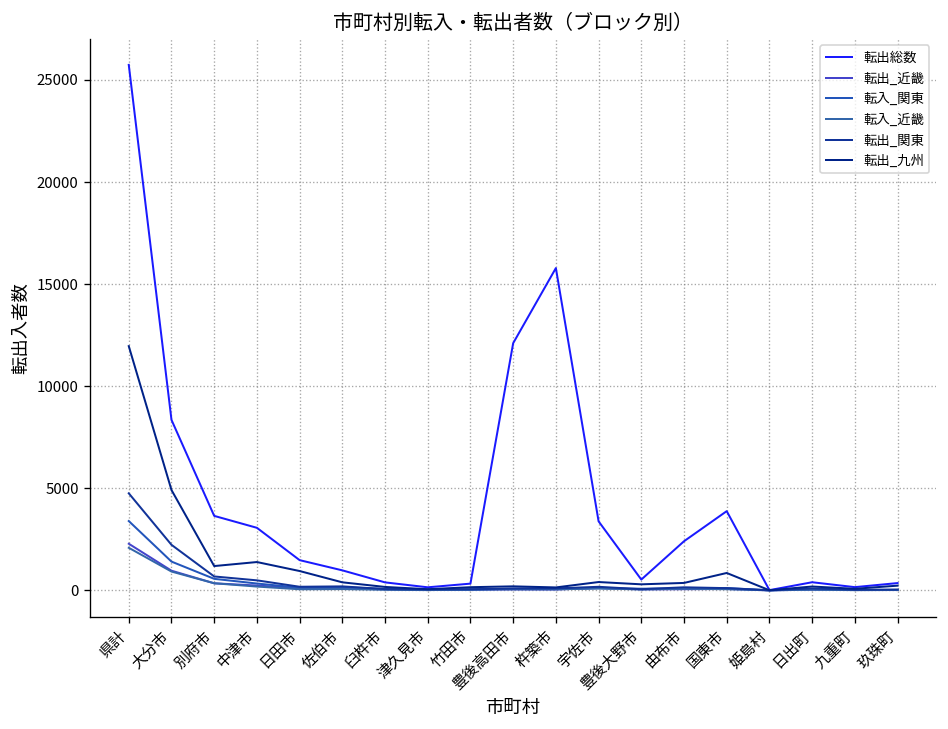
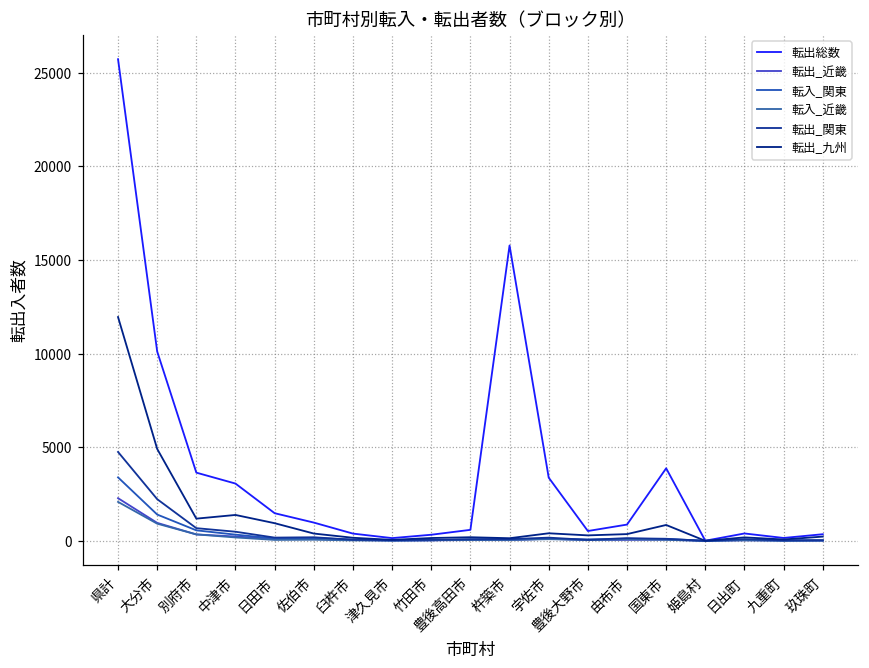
転出総数, 大分市: 8300 -> 10100
転出総数, 豊後高田市: 12100 -> 600
転出総数, 由布市: 2400 -> 900
